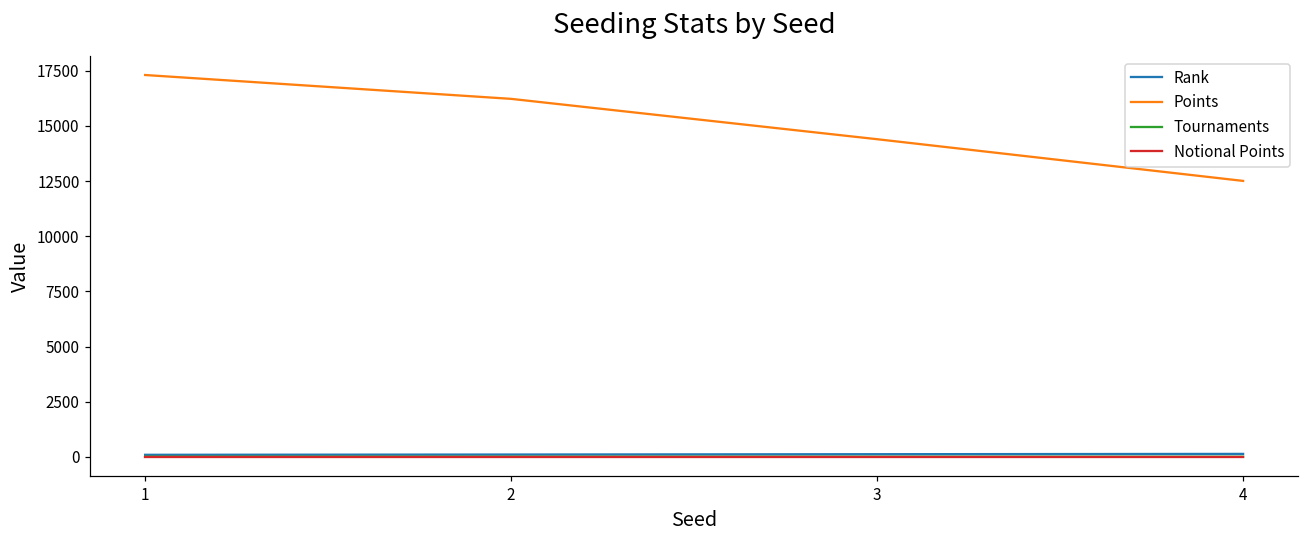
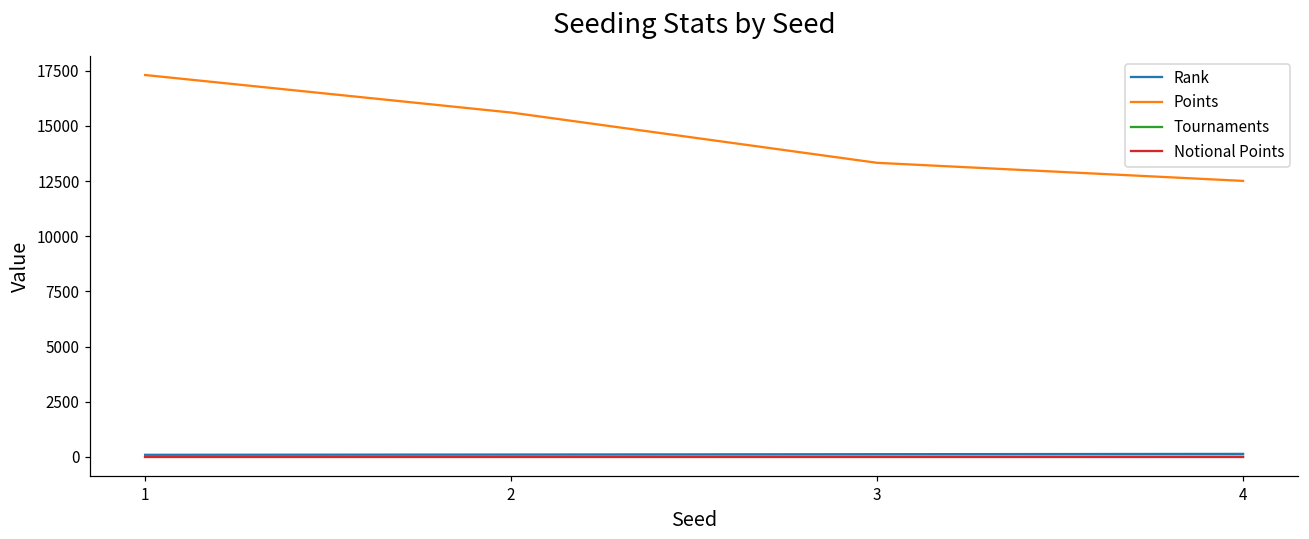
Points, 2: 16200 -> 15600
Points, 3: 14400 -> 13300
